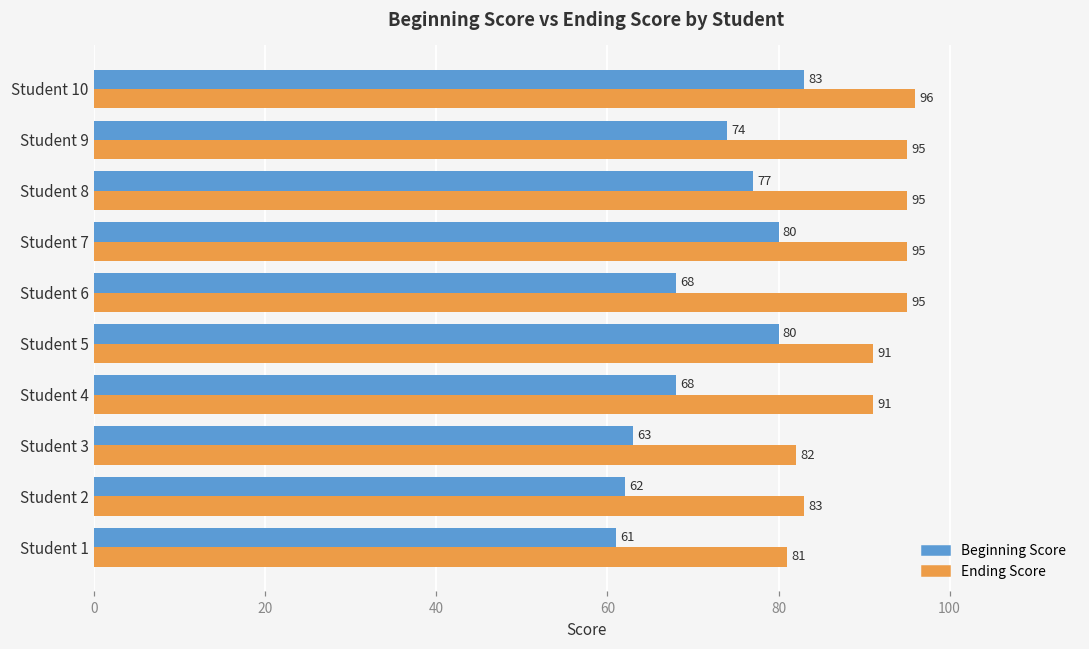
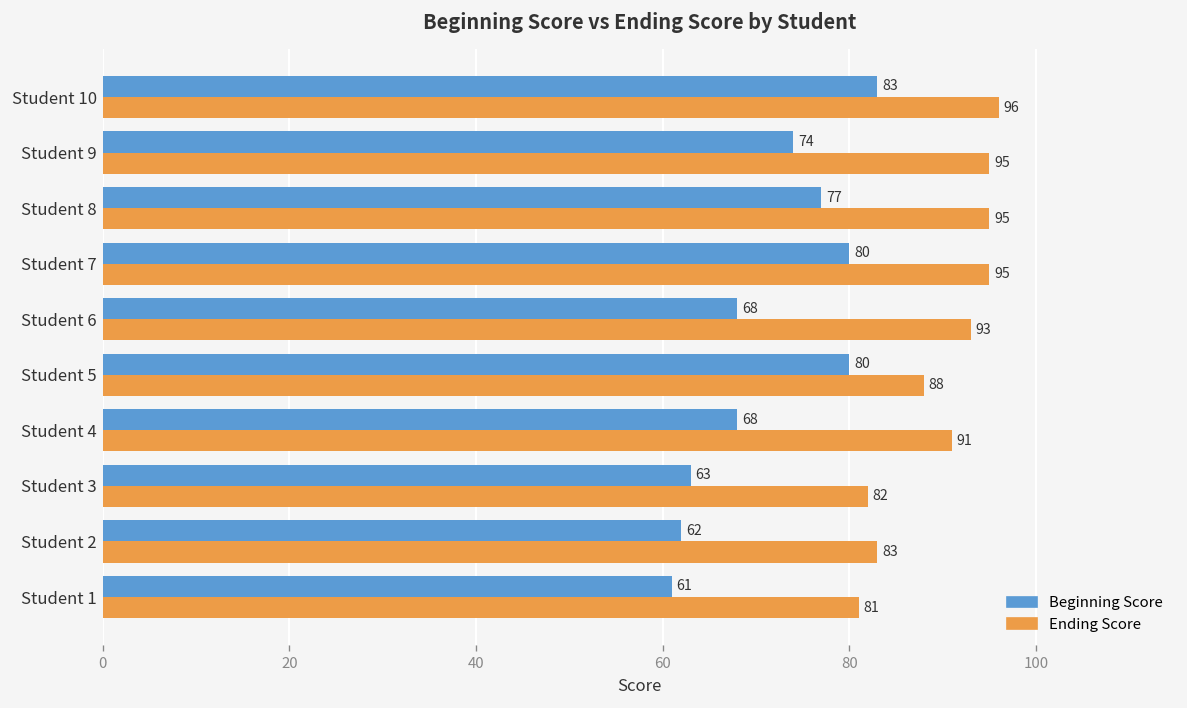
Ending Score, Student 6: 95 -> 93
Ending Score, Student 5: 91 -> 88
